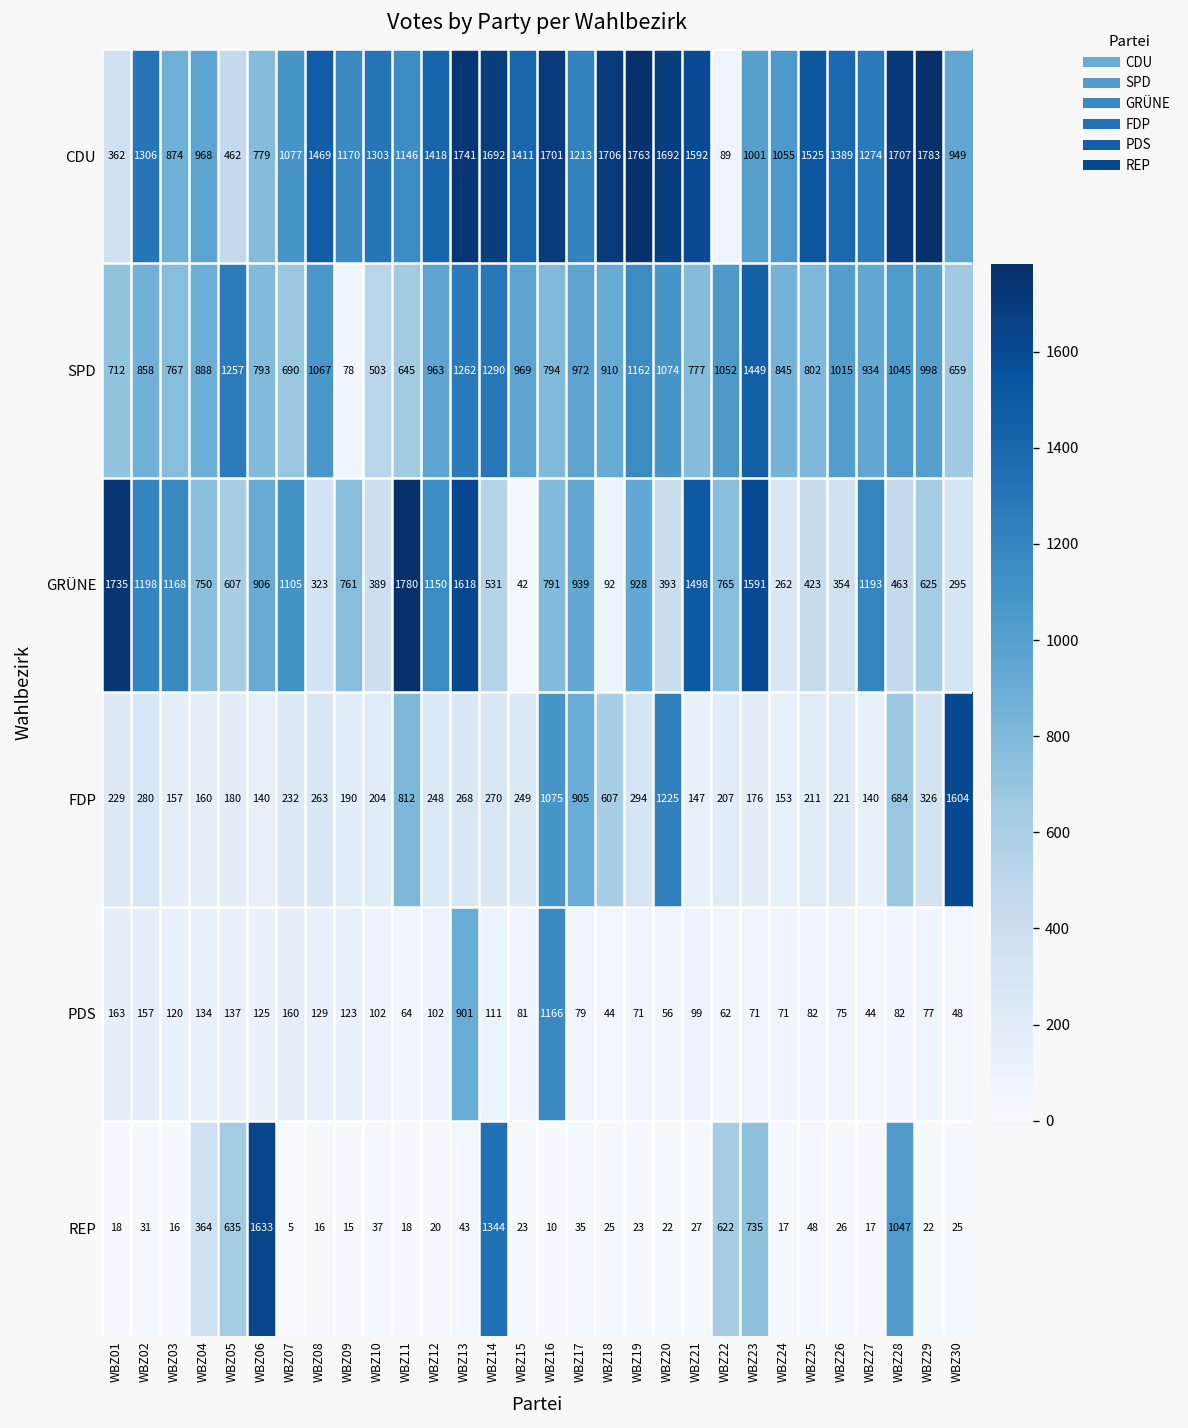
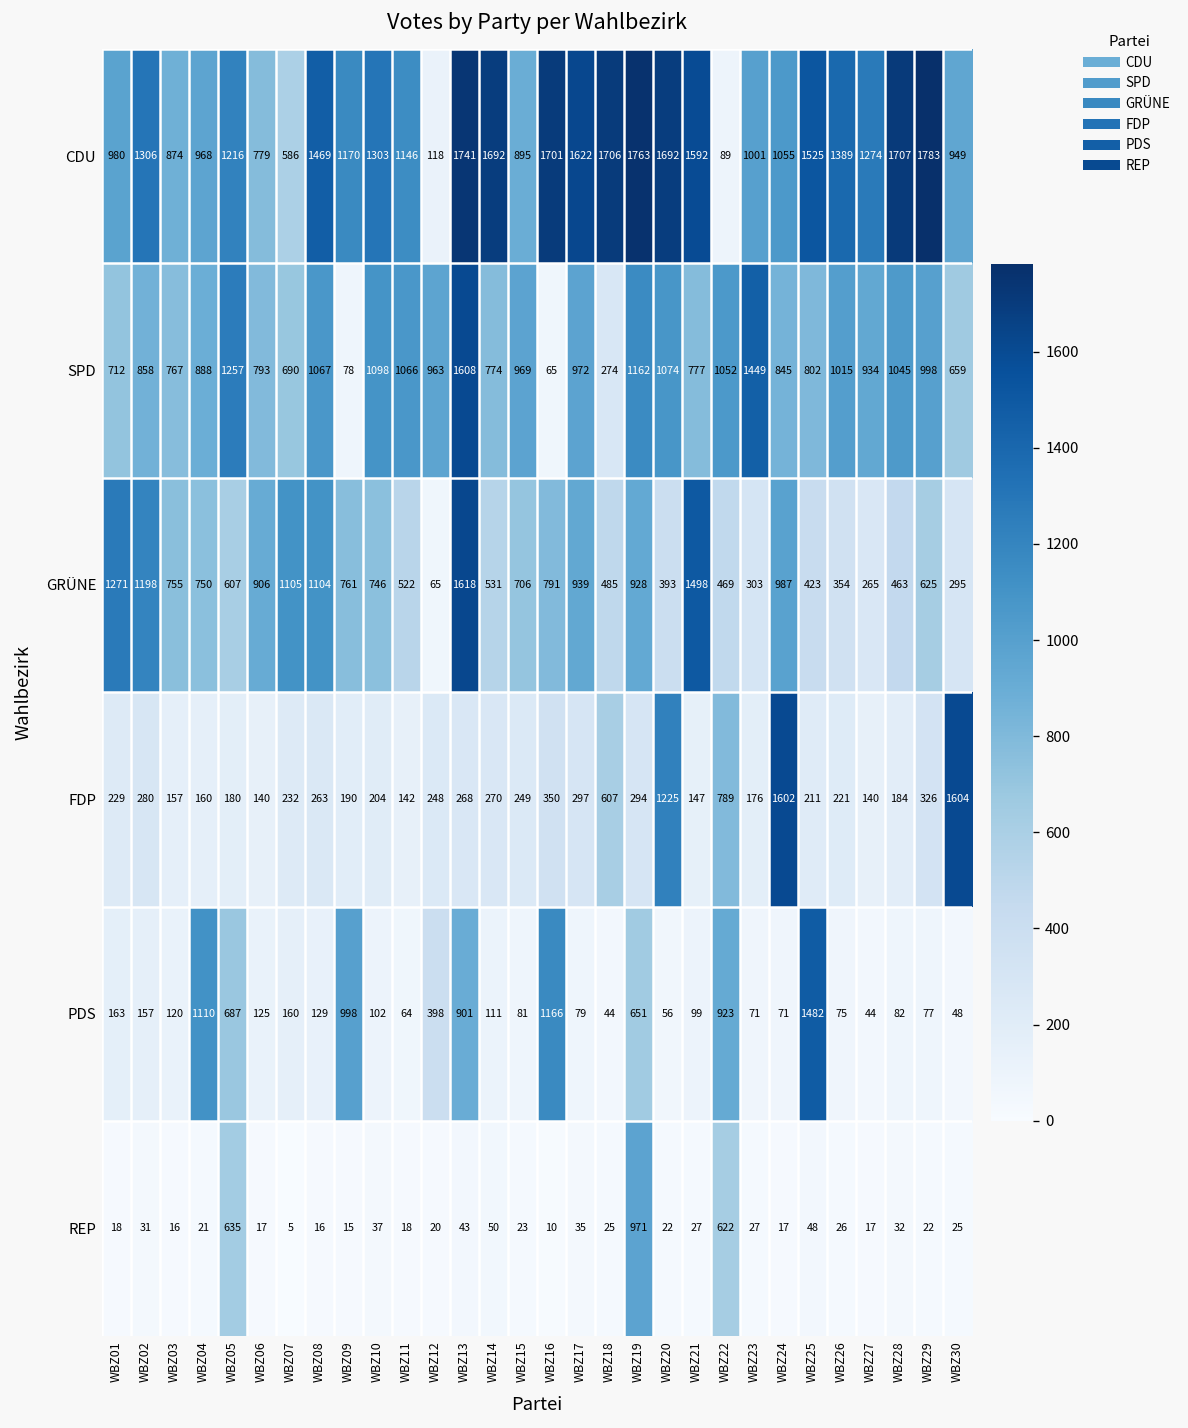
CDU, WBZ01: 362 -> 980
CDU, WBZ05: 462 -> 1216
CDU, WBZ07: 1077 -> 586
CDU, WBZ12: 1418 -> 118
CDU, WBZ15: 1411 -> 895
CDU, WBZ17: 1213 -> 1622
SPD, WBZ10: 503 -> 1098
SPD, WBZ11: 645 -> 1066
SPD, WBZ13: 1262 -> 1608
SPD, WBZ14: 1290 -> 774
SPD, WBZ16: 794 -> 65
SPD, WBZ18: 910 -> 274
GRÜNE, WBZ01: 1735 -> 1271
GRÜNE, WBZ03: 1168 -> 755
GRÜNE, WBZ08: 323 -> 1104
GRÜNE, WBZ10: 389 -> 746
GRÜNE, WBZ11: 1780 -> 522
GRÜNE, WBZ12: 1150 -> 65
GRÜNE, WBZ15: 42 -> 706
GRÜNE, WBZ18: 92 -> 485
GRÜNE, WBZ22: 765 -> 469
GRÜNE, WBZ23: 1591 -> 303
GRÜNE, WBZ24: 262 -> 987
GRÜNE, WBZ27: 1193 -> 265
FDP, WBZ11: 812 -> 142
FDP, WBZ16: 1075 -> 350
FDP, WBZ17: 905 -> 297
FDP, WBZ22: 207 -> 789
FDP, WBZ24: 153 -> 1602
FDP, WBZ28: 684 -> 184
PDS, WBZ04: 134 -> 1110
PDS, WBZ05: 137 -> 687
PDS, WBZ09: 123 -> 998
PDS, WBZ12: 102 -> 398
PDS, WBZ19: 71 -> 651
PDS, WBZ22: 62 -> 923
PDS, WBZ25: 82 -> 1482
REP, WBZ04: 364 -> 21
REP, WBZ06: 1633 -> 17
REP, WBZ14: 1344 -> 50
REP, WBZ19: 23 -> 971
REP, WBZ23: 735 -> 27
REP, WBZ28: 1047 -> 32
